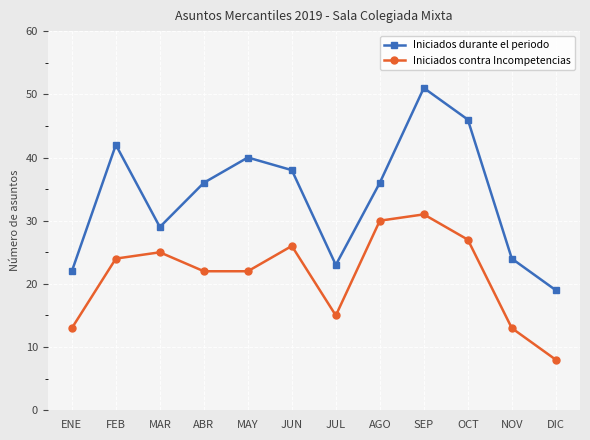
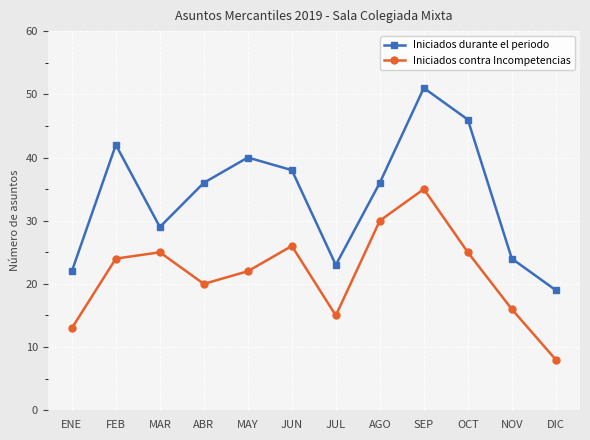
Iniciados contra Incompetencias, ABR: 22 -> 20
Iniciados contra Incompetencias, SEP: 31 -> 35
Iniciados contra Incompetencias, OCT: 27 -> 25
Iniciados contra Incompetencias, NOV: 13 -> 16
